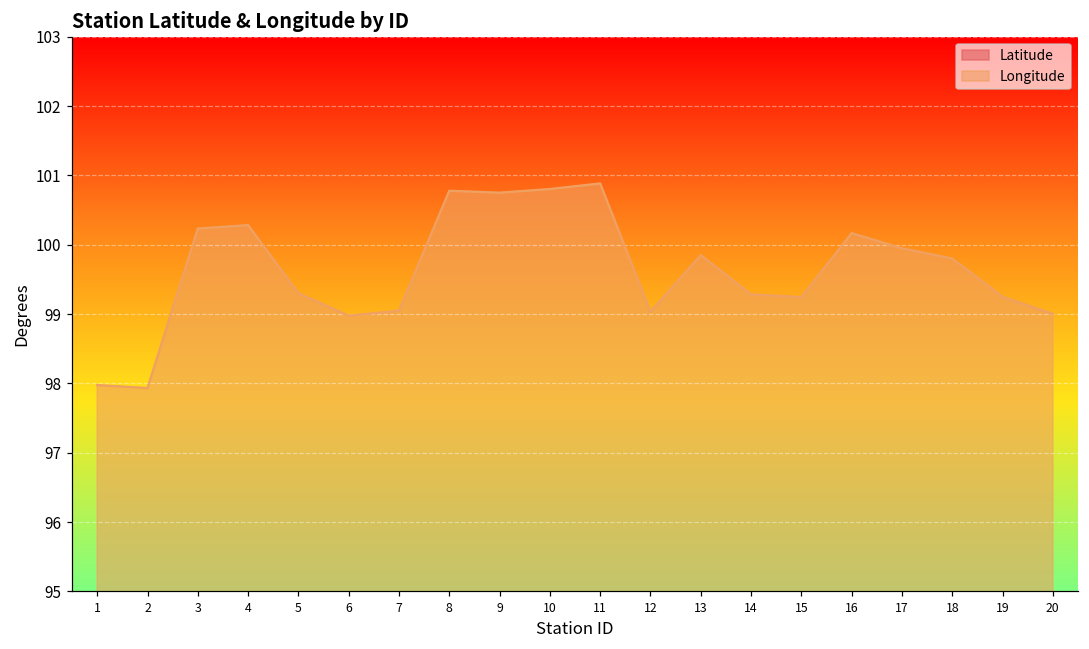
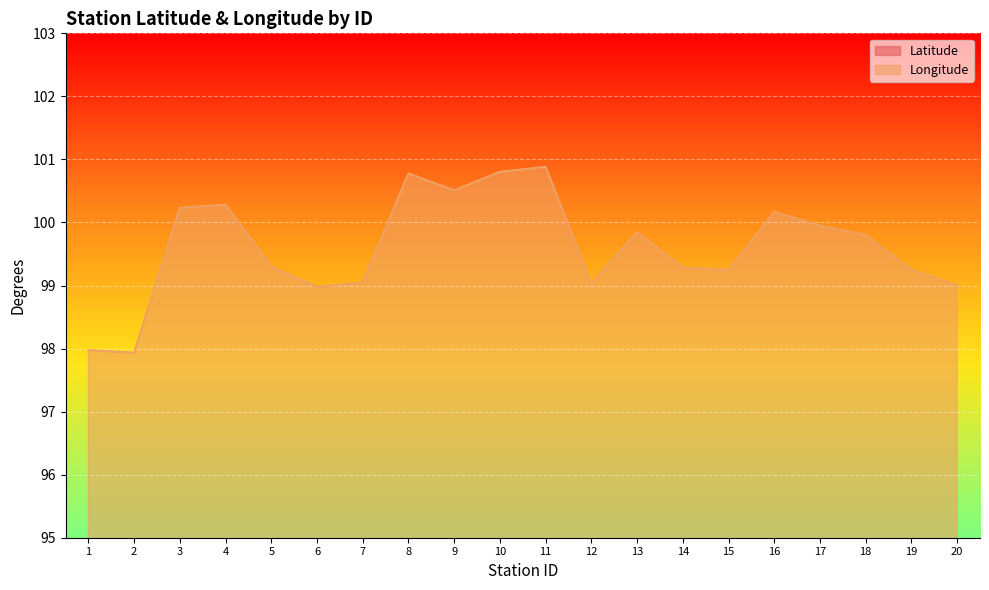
Longitude, 9: 100.8 -> 100.5
